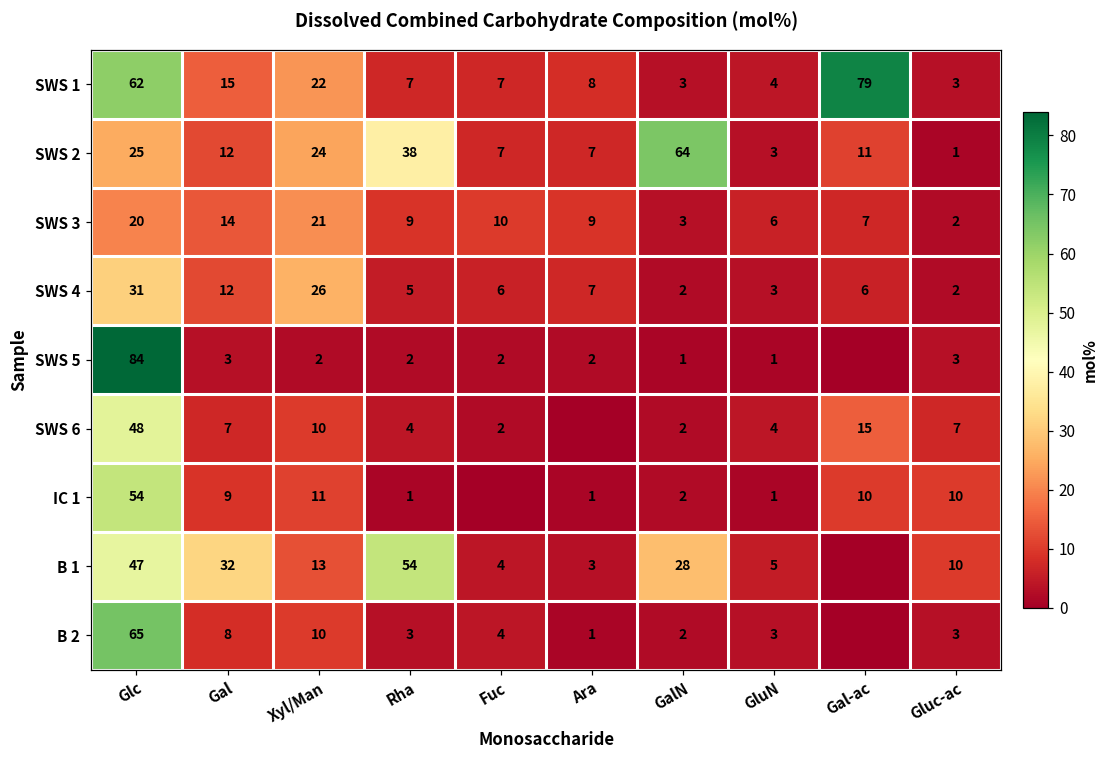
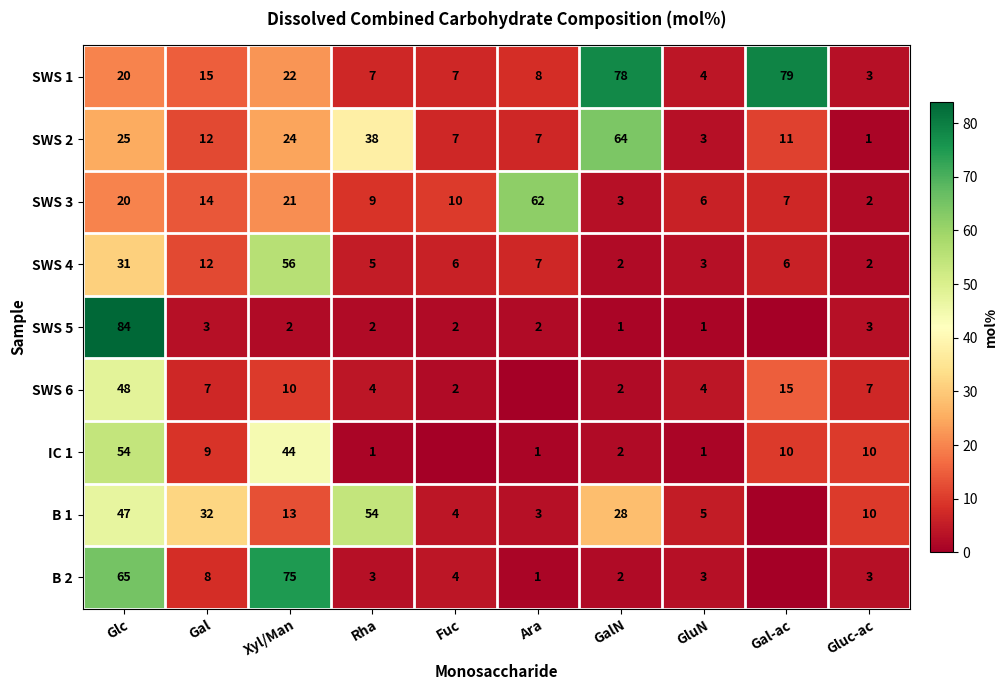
SWS 1, Glc: 62 -> 20
SWS 1, GalN: 3 -> 78
SWS 3, Ara: 9 -> 62
SWS 4, Xyl/Man: 26 -> 56
IC 1, Xyl/Man: 11 -> 44
B 2, Xyl/Man: 10 -> 75
